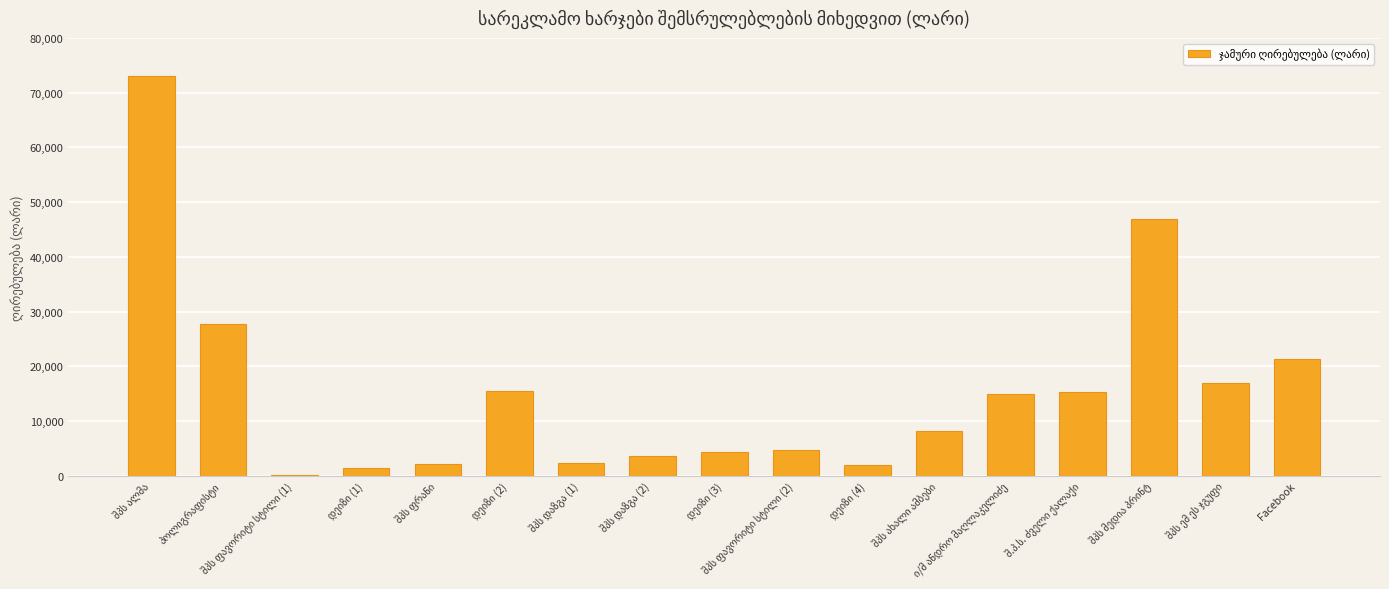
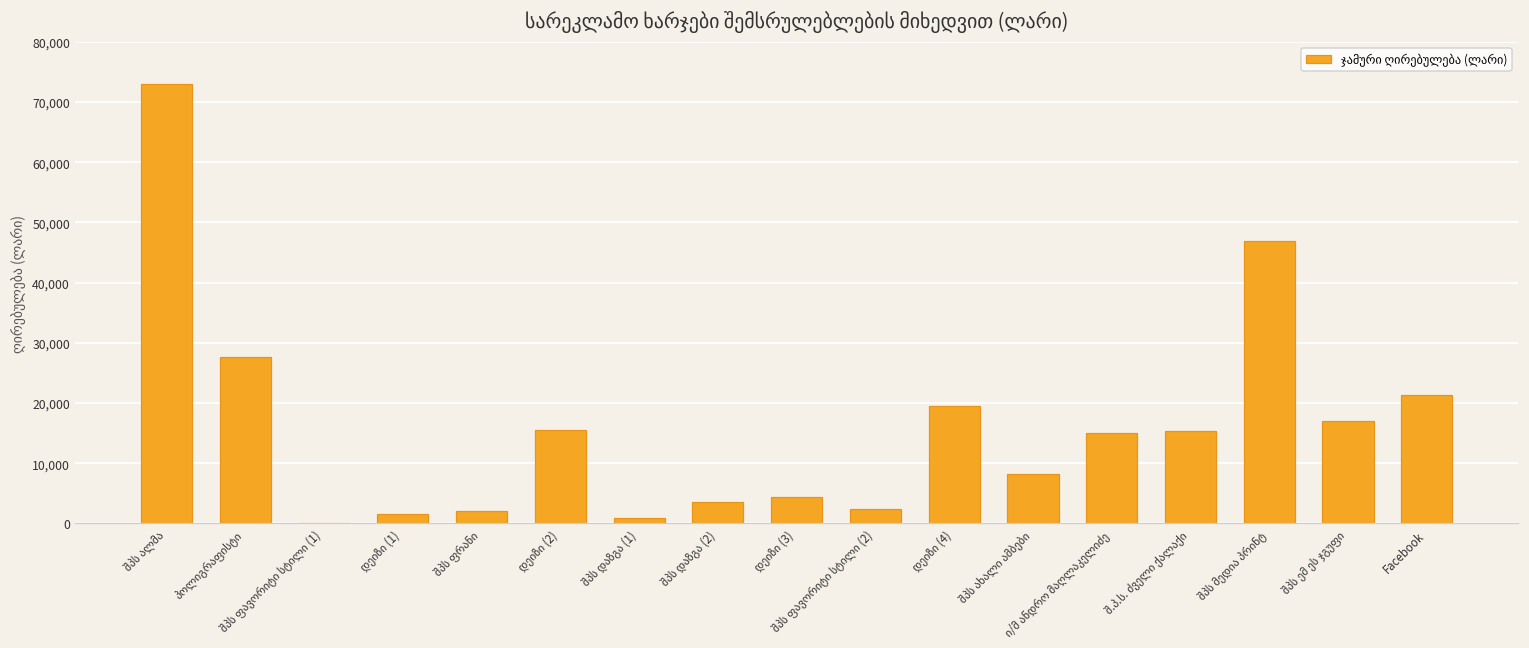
შპს დაზგა (1): 2,000 -> 1,000
შპს ფავორიტი სტილი (2): 5,000 -> 2,000
დეიზი (4): 2,000 -> 19,000
